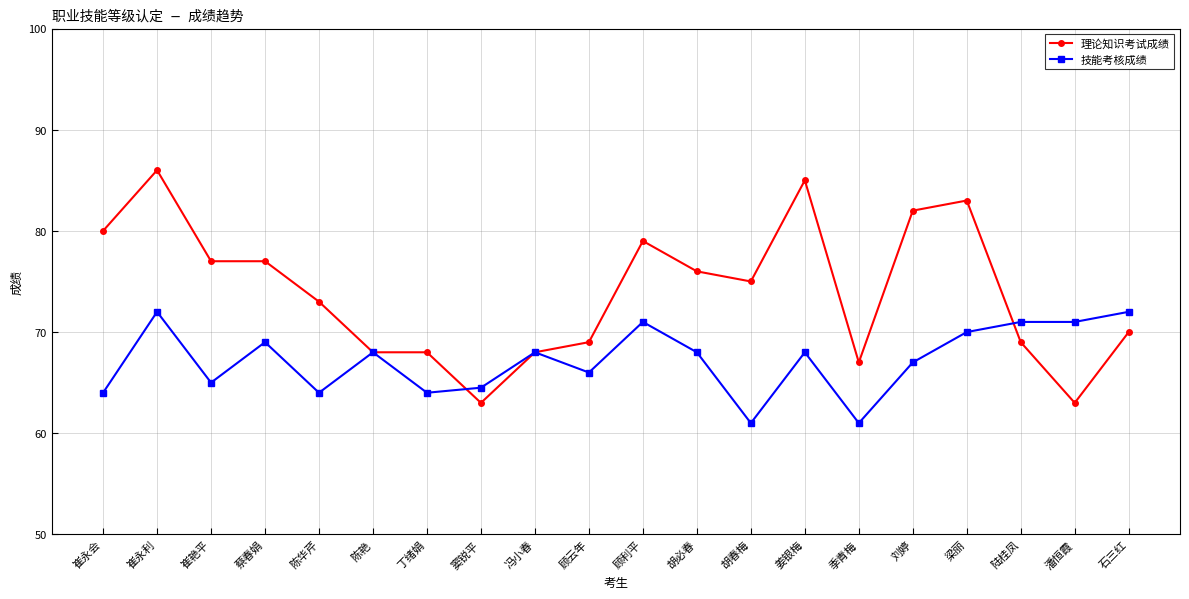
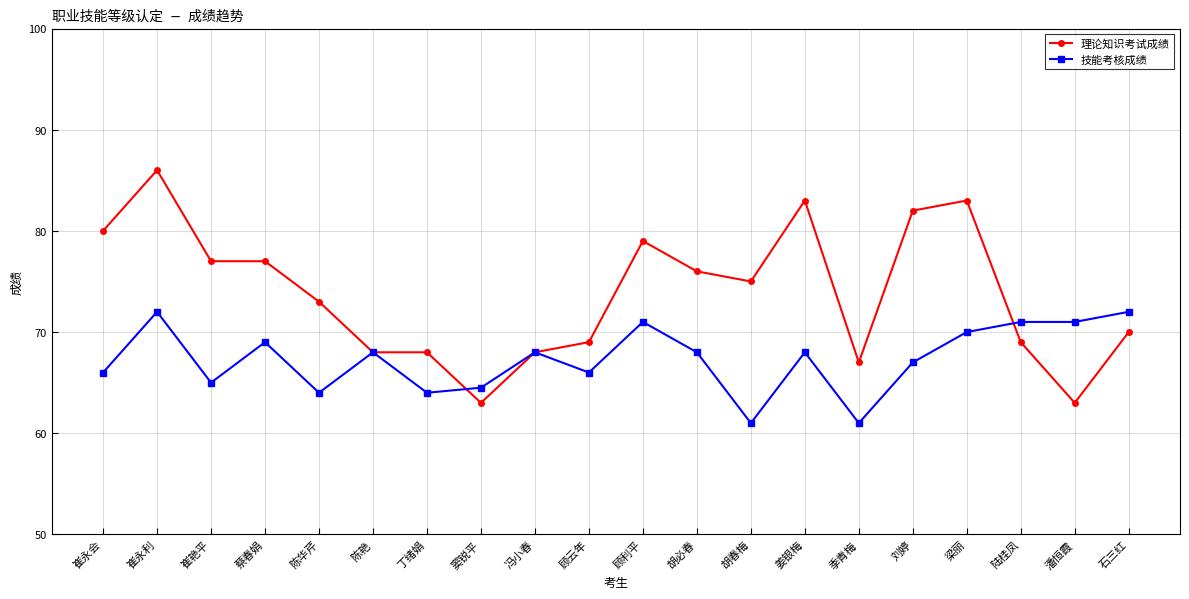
技能考核成绩, 崔永会: 64 -> 66
理论知识考试成绩, 姜银梅: 85 -> 83
